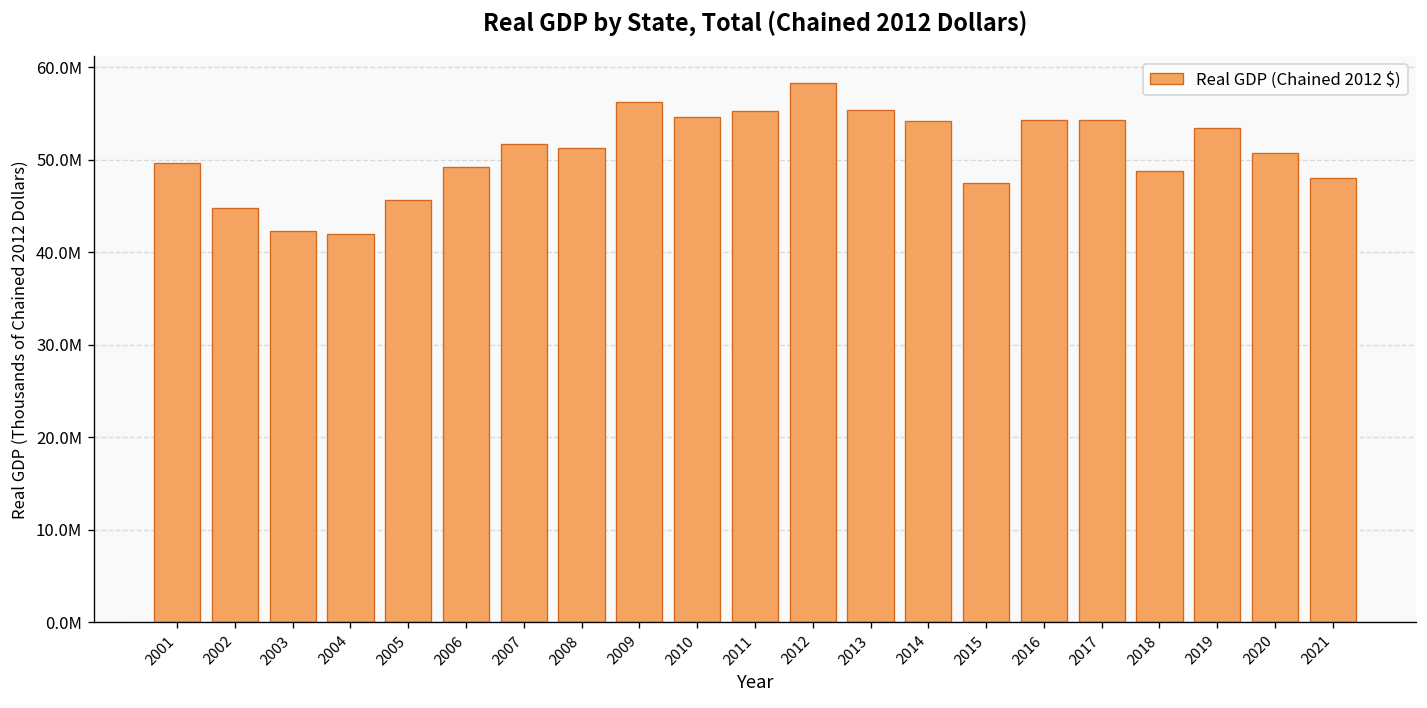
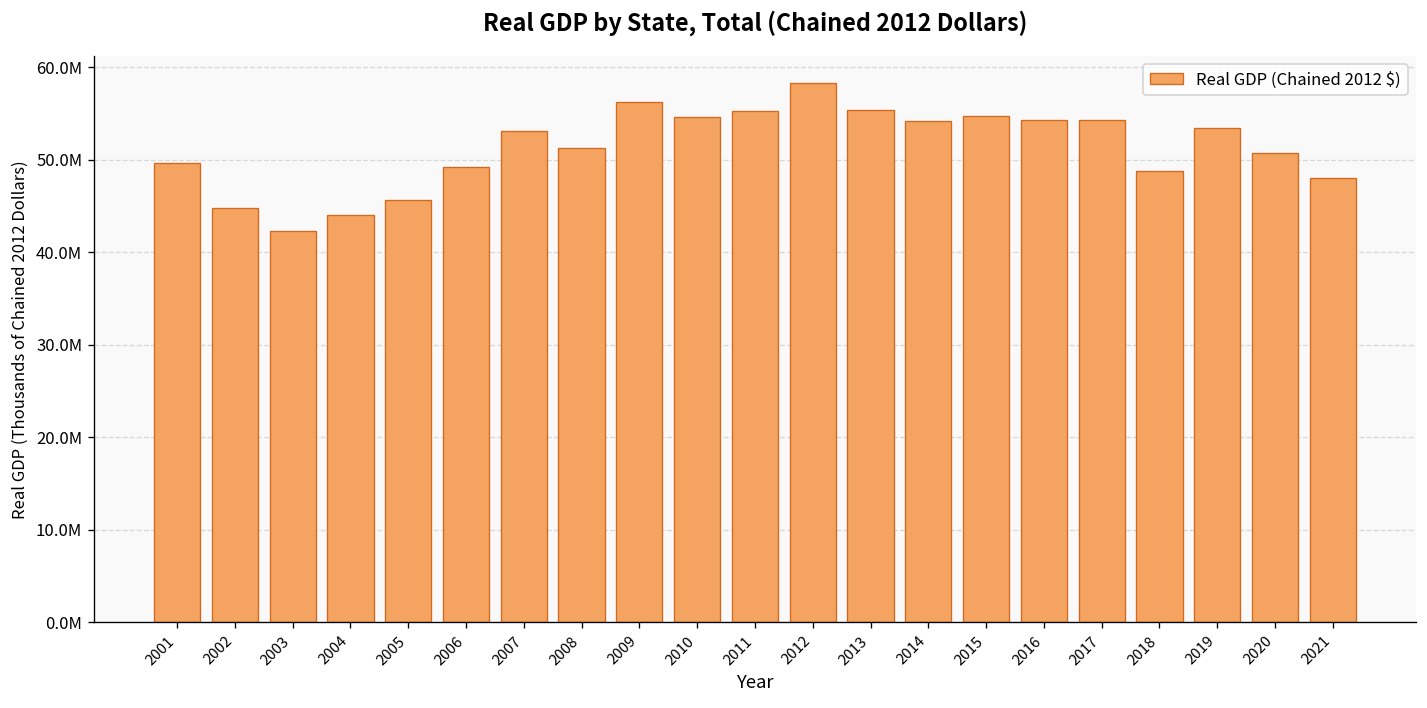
2004: 42000000 -> 44000000
2007: 52000000 -> 53000000
2015: 47000000 -> 55000000
